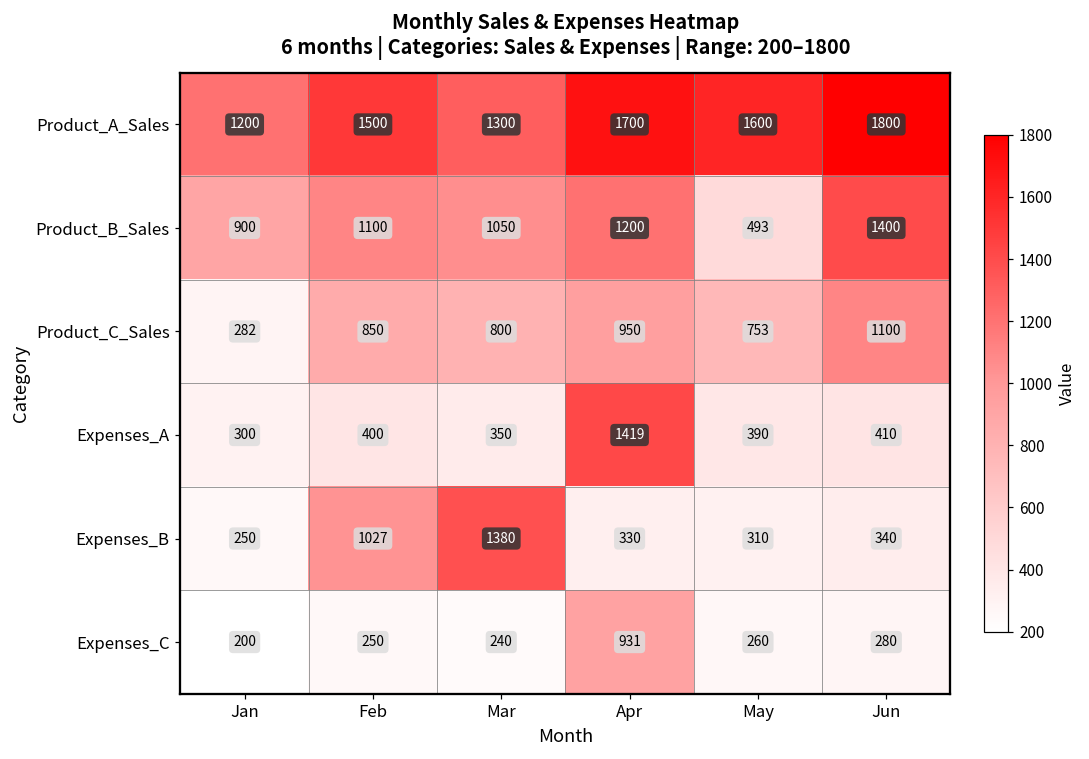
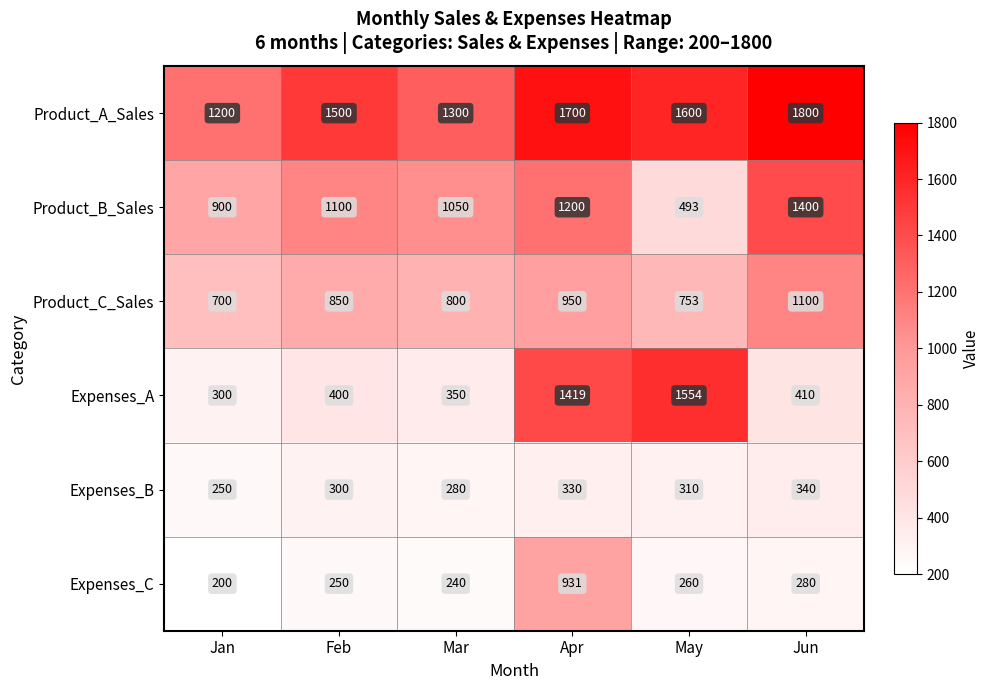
Product_C_Sales, Jan: 282 -> 700
Expenses_A, May: 390 -> 1554
Expenses_B, Feb: 1027 -> 300
Expenses_B, Mar: 1380 -> 280
